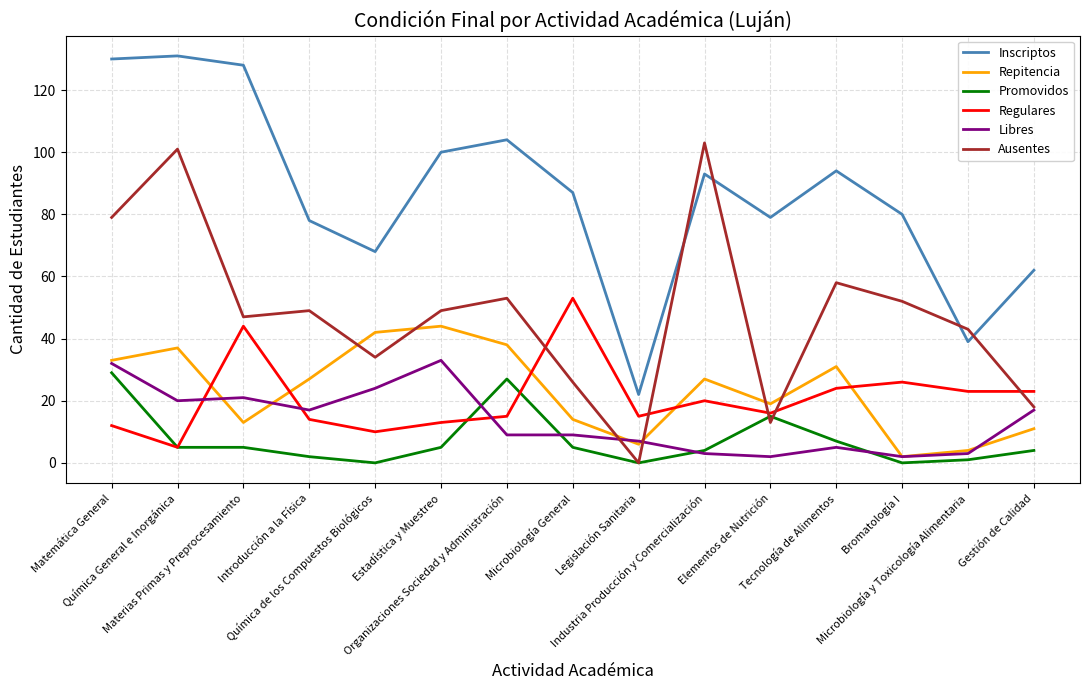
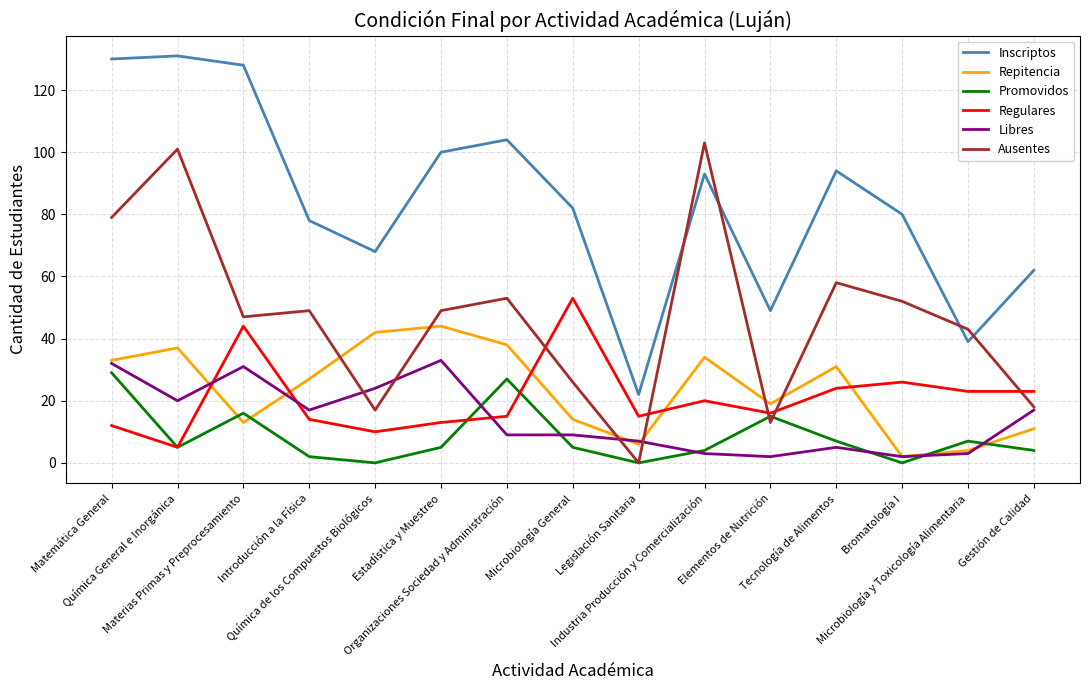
Promovidos, Materias Primas y Preprocesamiento: 5 -> 16
Libres, Materias Primas y Preprocesamiento: 21 -> 31
Ausentes, Química de los Compuestos Biológicos: 34 -> 17
Inscriptos, Microbiología General: 87 -> 82
Repitencia, Industria Producción y Comercialización: 27 -> 34
Inscriptos, Elementos de Nutrición: 79 -> 49
Promovidos, Microbiología y Toxicología Alimentaria: 1 -> 7
